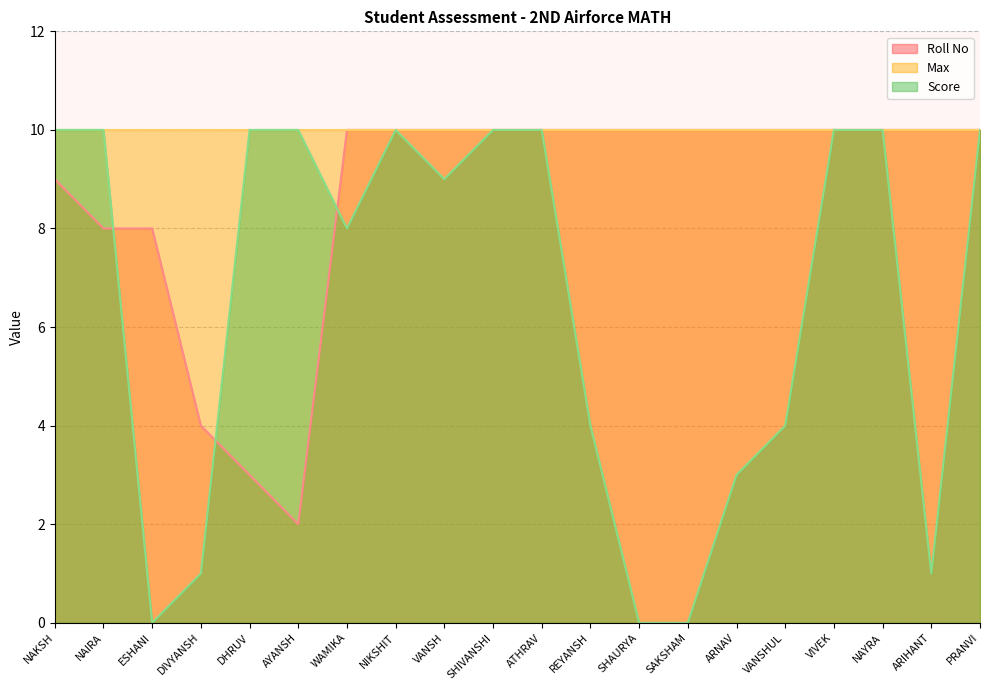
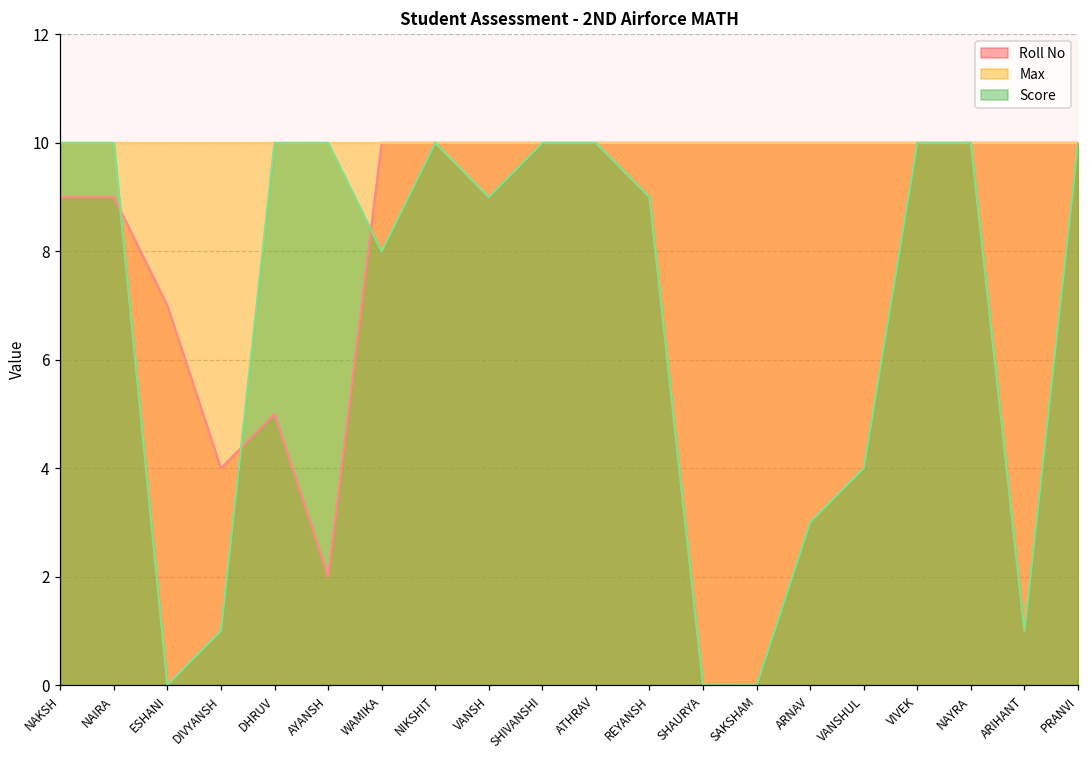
Roll No, NAIRA: 8 -> 9
Roll No, ESHANI: 8 -> 7
Roll No, DHRUV: 3 -> 5
Score, REYANSH: 4 -> 9
